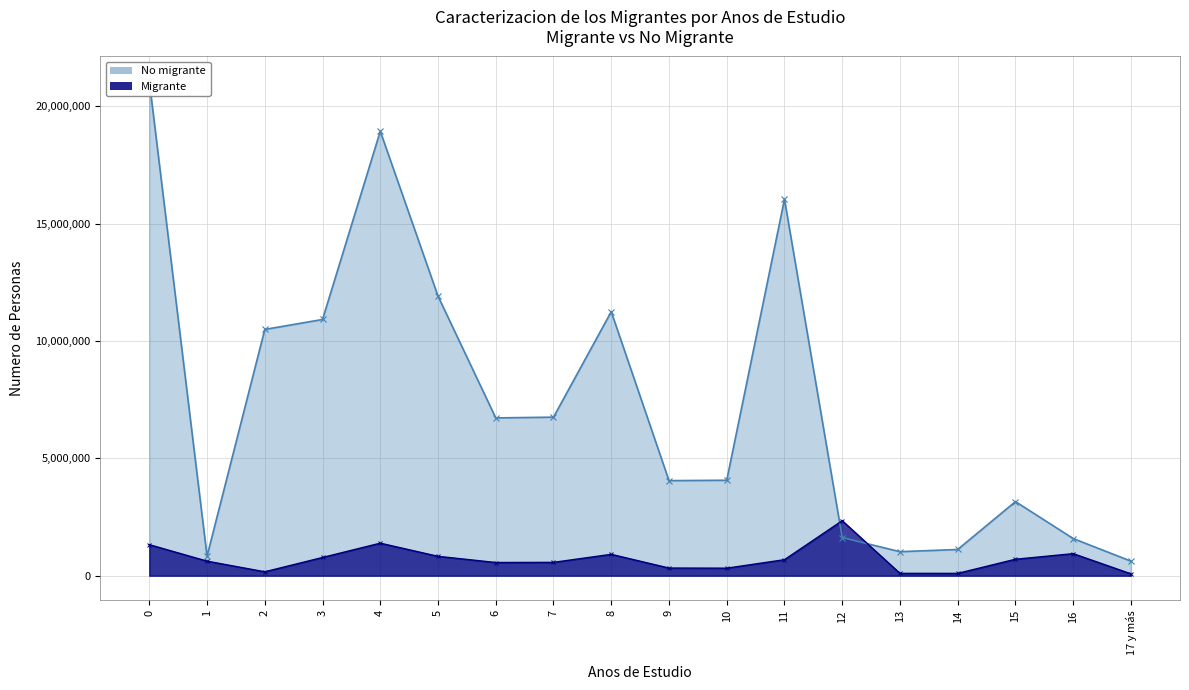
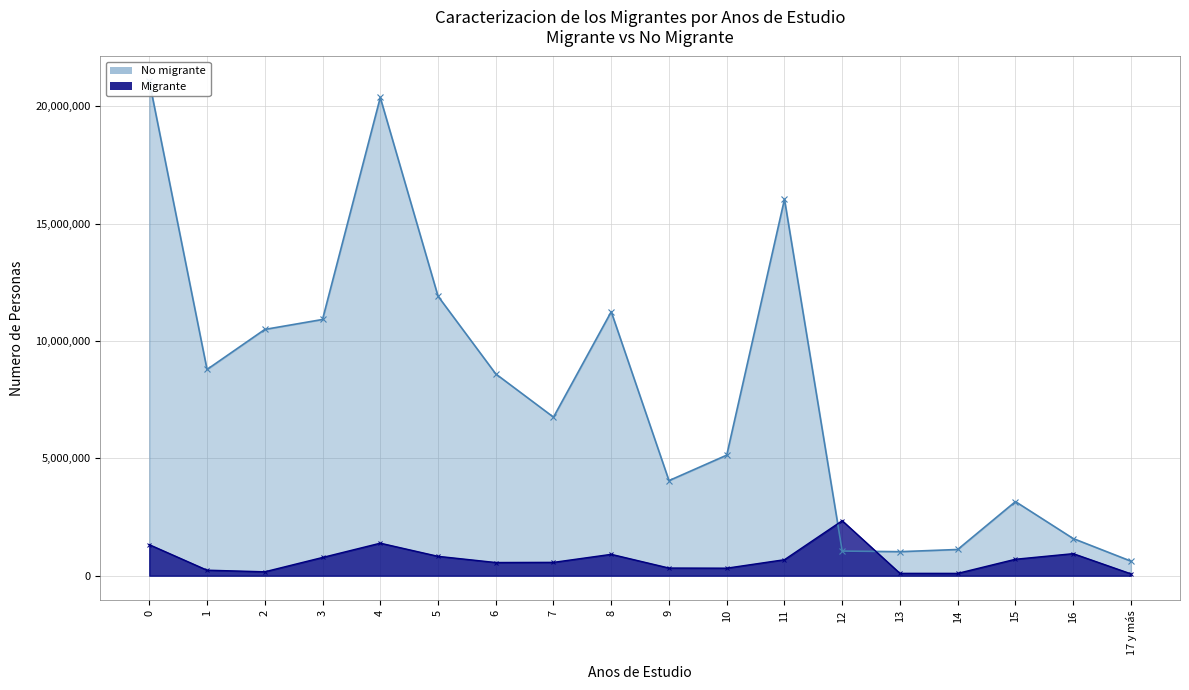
No migrante, 1: 800,000 -> 8,800,000
Migrante, 1: 600,000 -> 200,000
No migrante, 4: 18,900,000 -> 20,400,000
No migrante, 6: 6,700,000 -> 8,600,000
No migrante, 10: 4,100,000 -> 5,100,000
No migrante, 12: 1,600,000 -> 1,000,000
